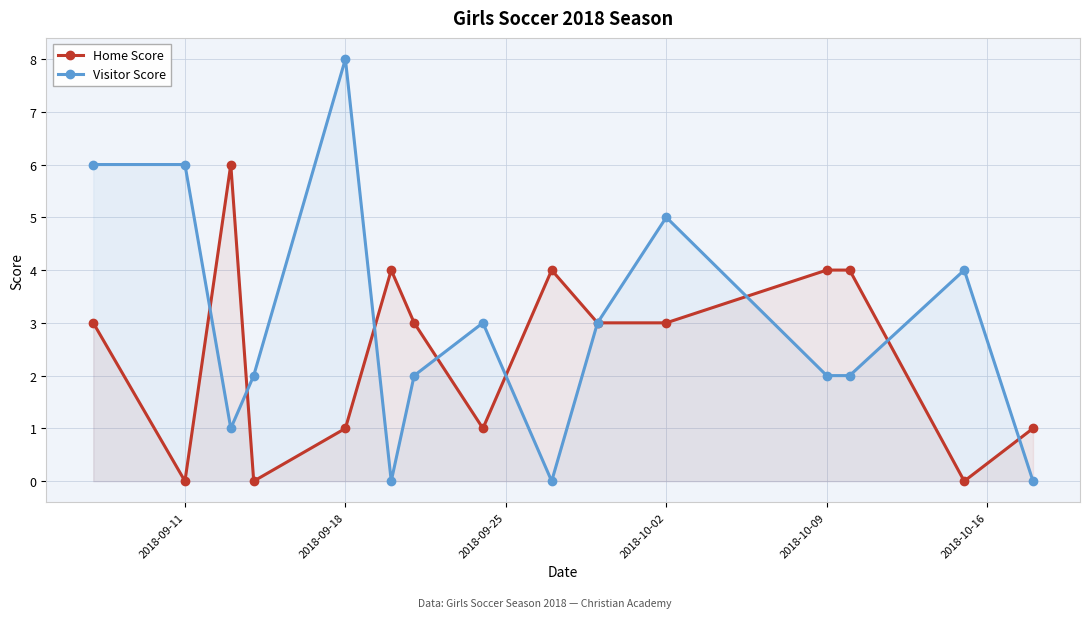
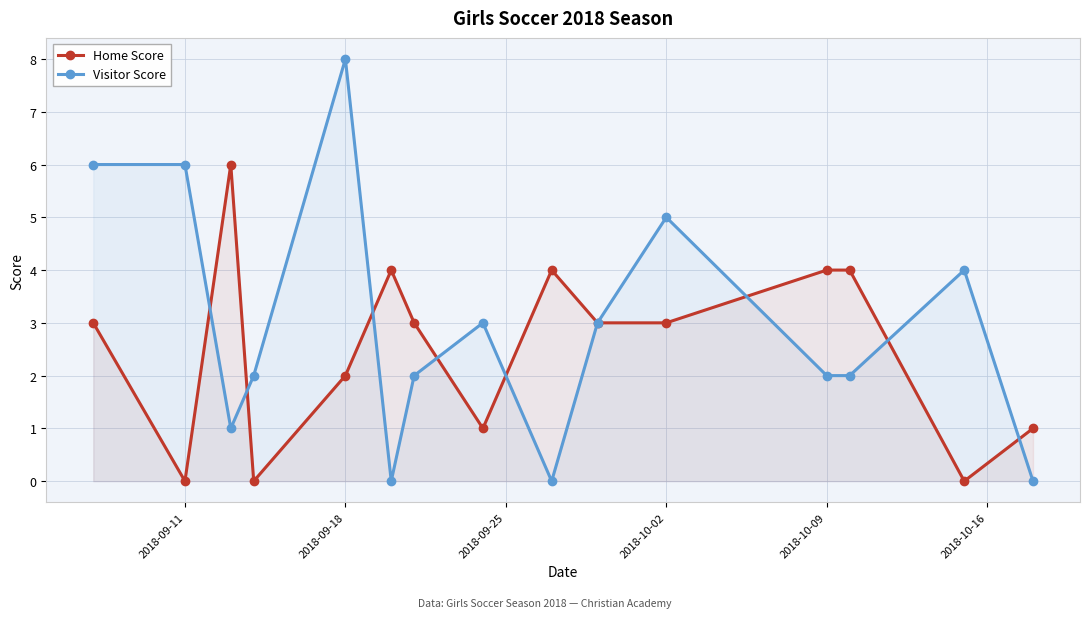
Home Score, 2018-09-18: 1 -> 2
